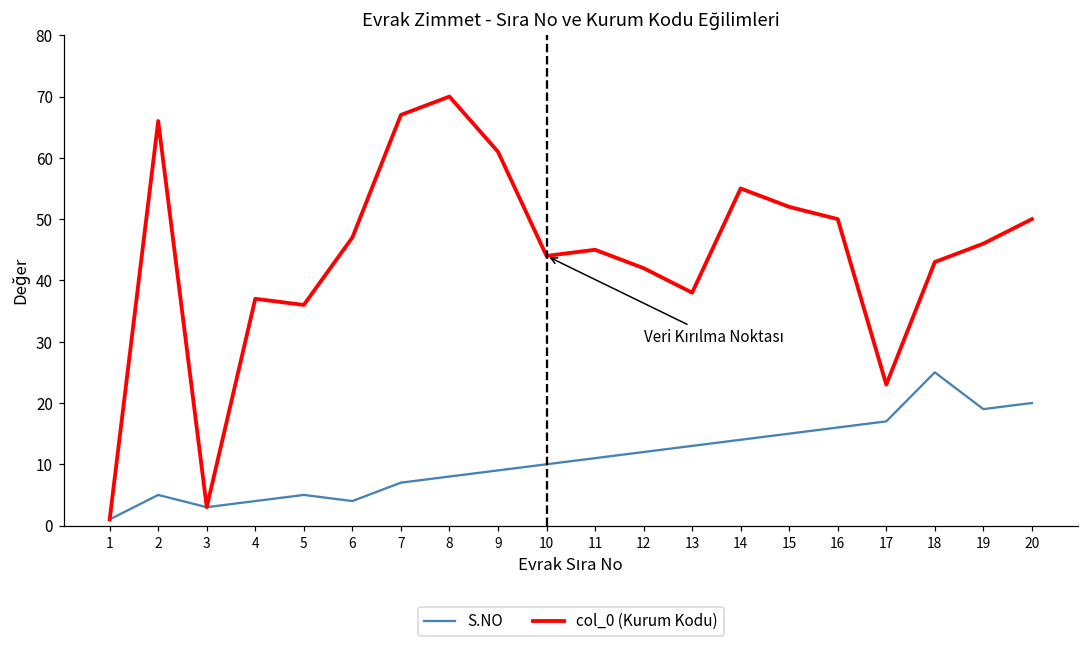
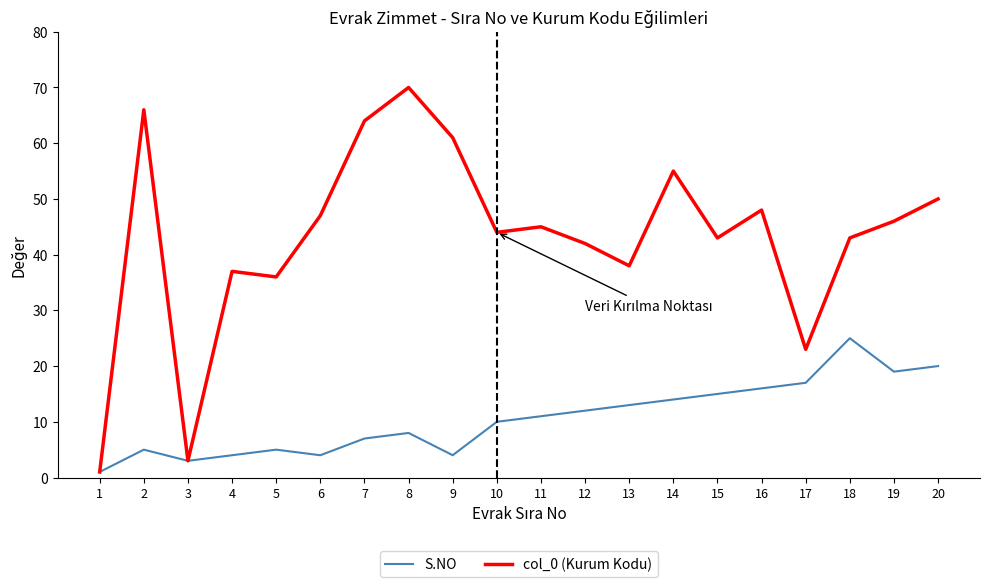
col_0 (Kurum Kodu), 7: 67 -> 64
S.NO, 9: 9 -> 4
col_0 (Kurum Kodu), 15: 52 -> 43
col_0 (Kurum Kodu), 16: 50 -> 48
